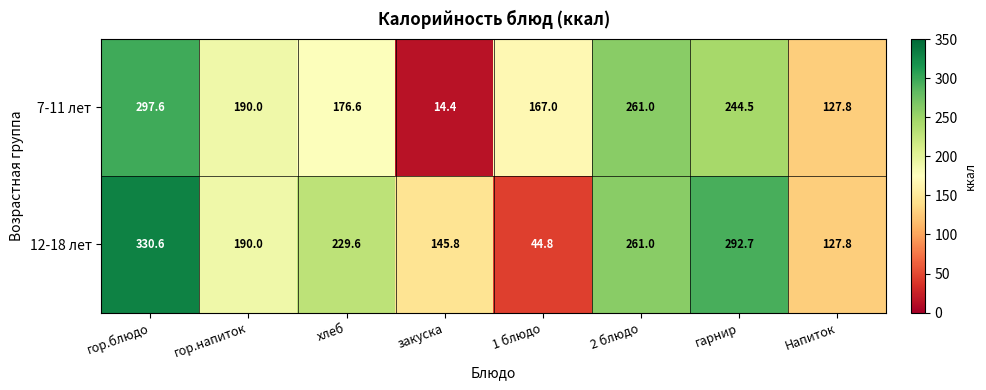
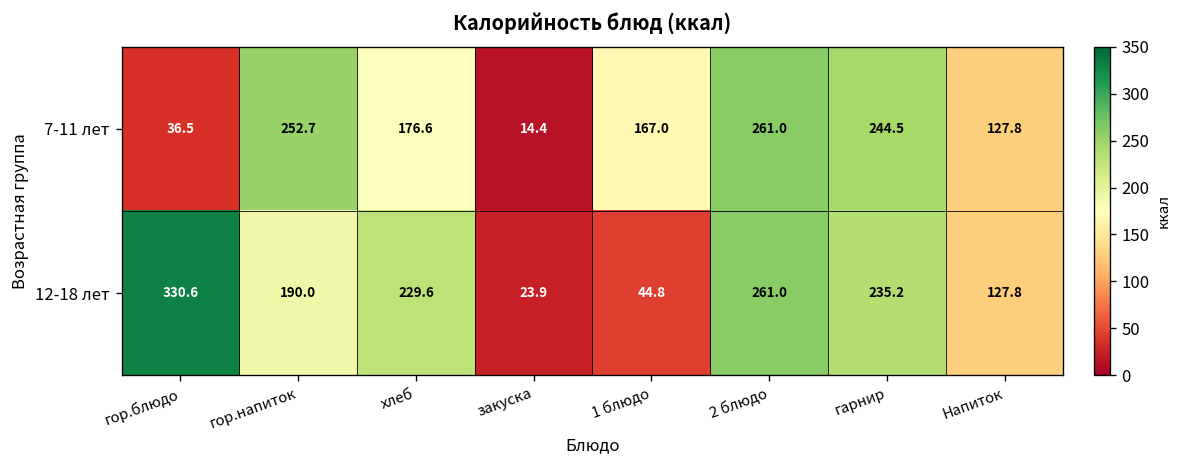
7-11 лет, гор.блюдо: 297.6 -> 36.5
7-11 лет, гор.напиток: 190.0 -> 252.7
12-18 лет, закуска: 145.8 -> 23.9
12-18 лет, гарнир: 292.7 -> 235.2
